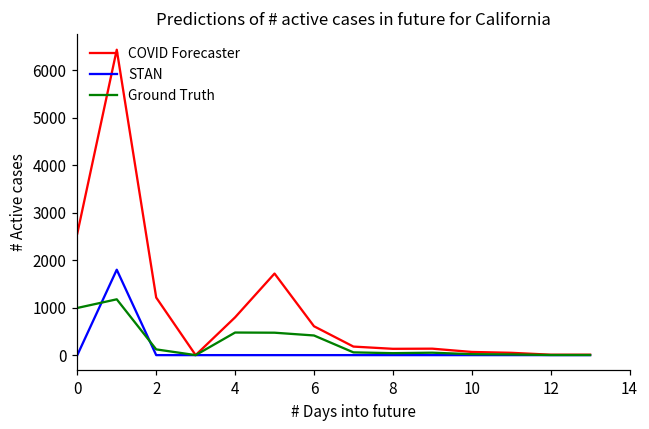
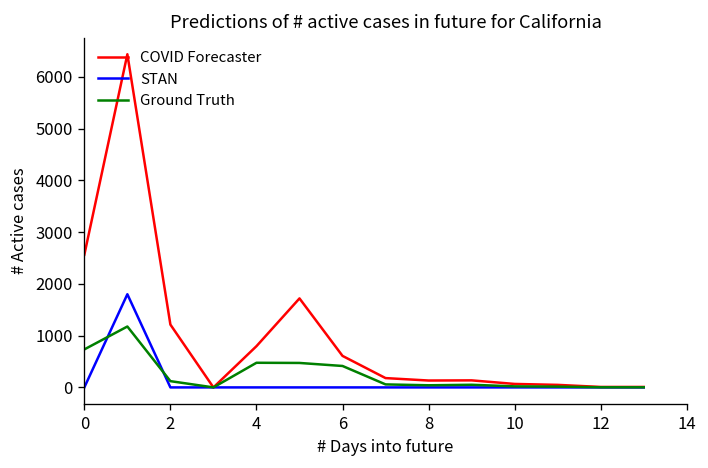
Ground Truth, 0: 1000 -> 700
